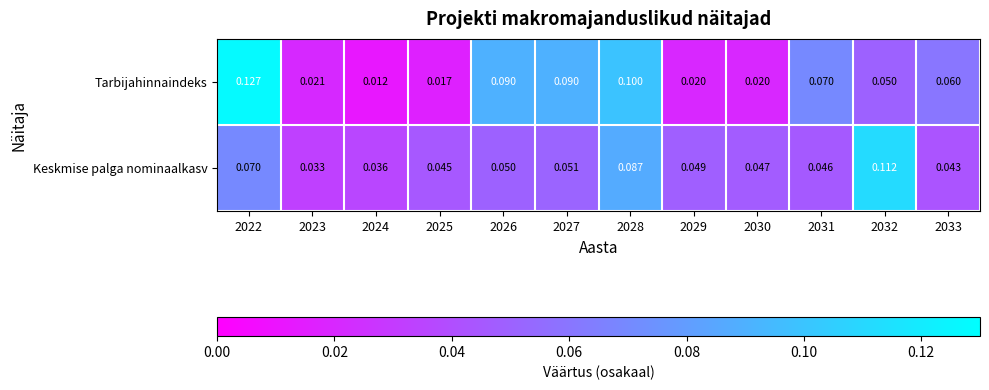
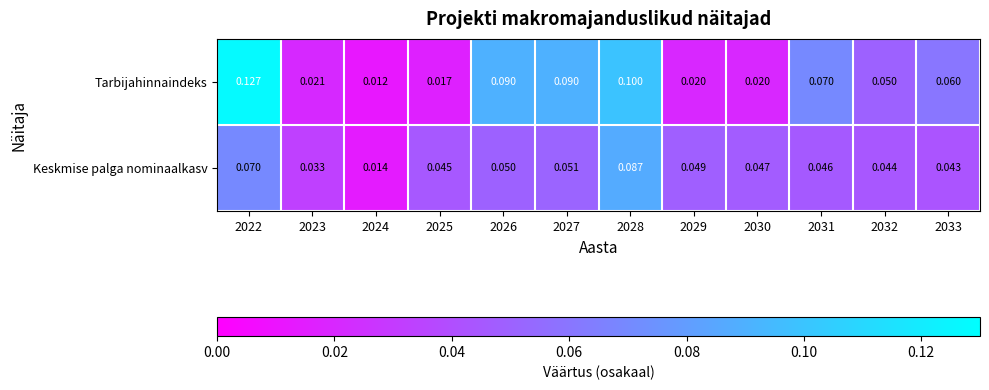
Keskmise palga nominaalkasv, 2024: 0.036 -> 0.014
Keskmise palga nominaalkasv, 2032: 0.112 -> 0.044
